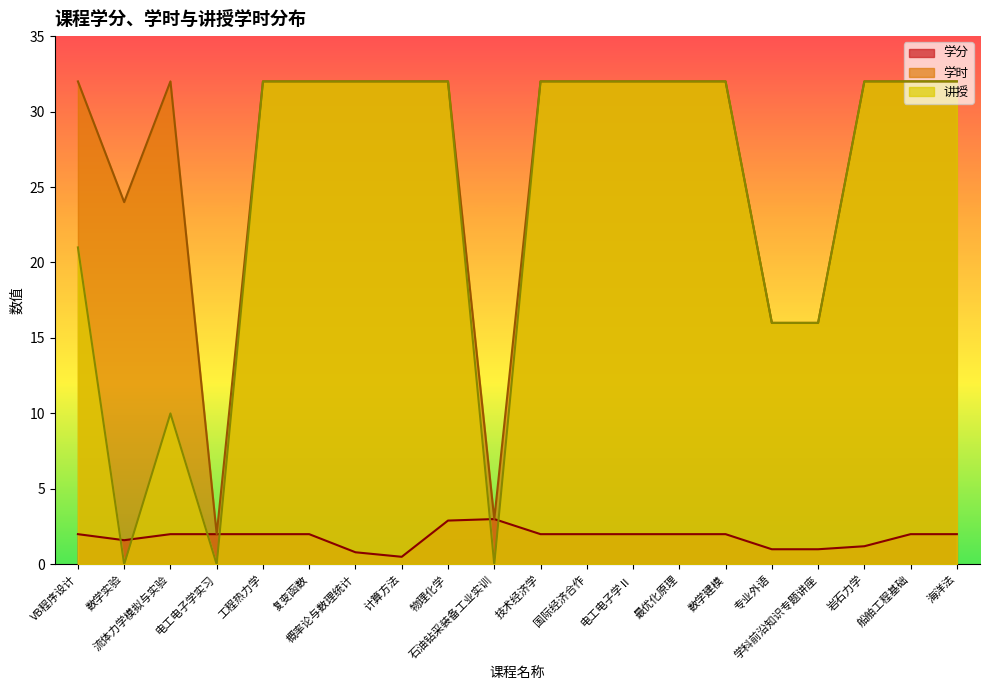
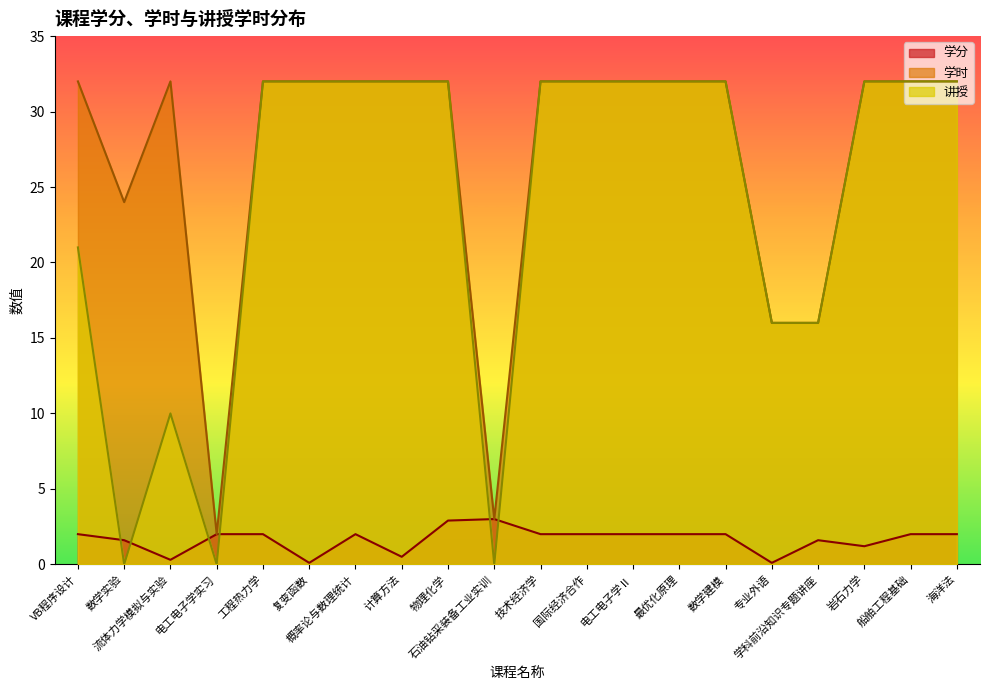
学分, 流体力学模拟与实验: 2.0 -> 0.3
学分, 复变函数: 2.0 -> 0.1
学分, 概率论与数理统计: 0.8 -> 2.0
学分, 专业外语: 1.0 -> 0.1
学分, 学科前沿知识专题讲座: 1.0 -> 1.6
